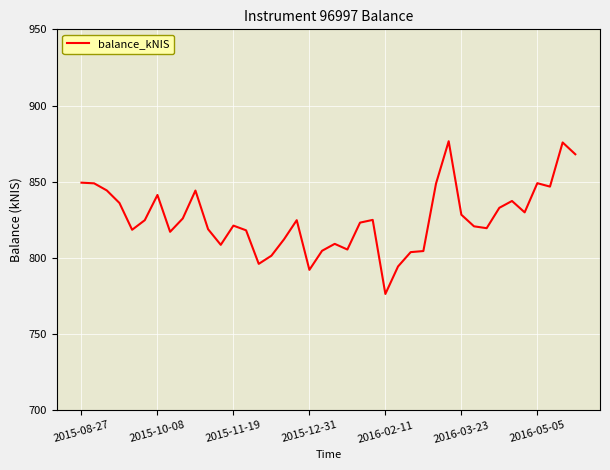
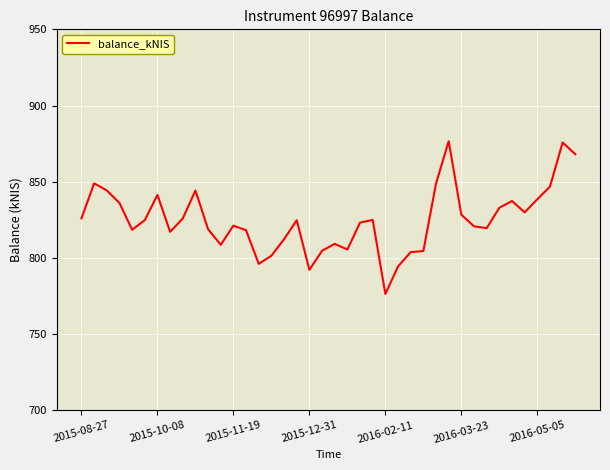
2015-08-27: 849 -> 826
2016-05-05: 849 -> 838
